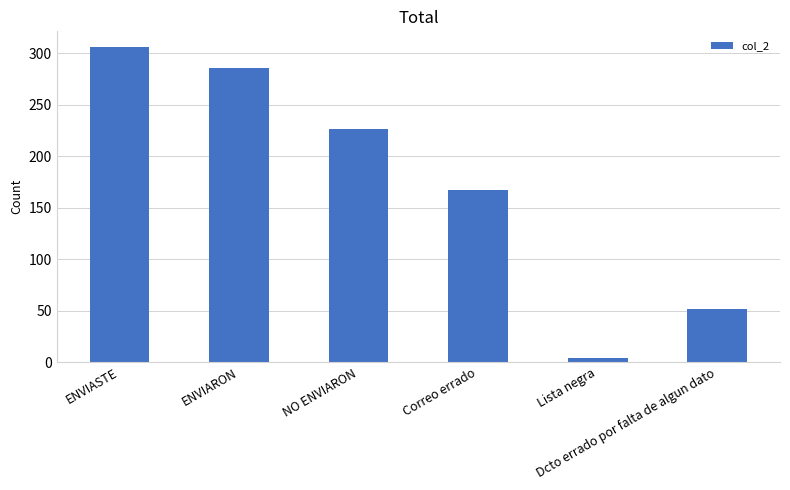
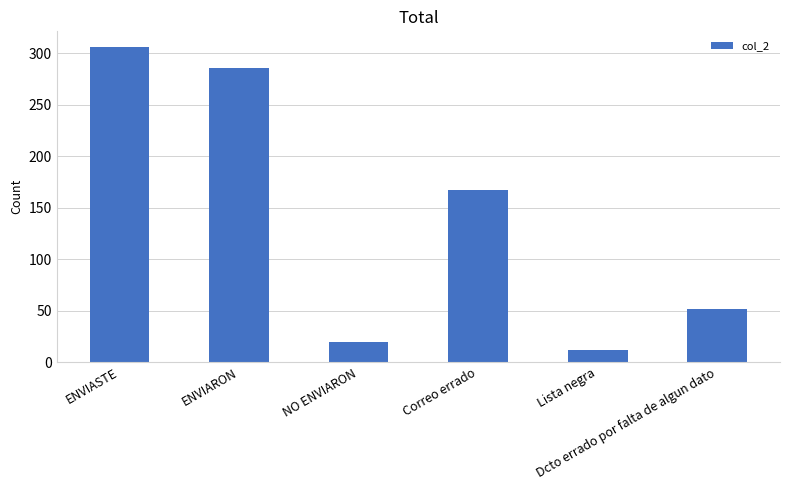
NO ENVIARON: 226 -> 20
Lista negra: 4 -> 12
